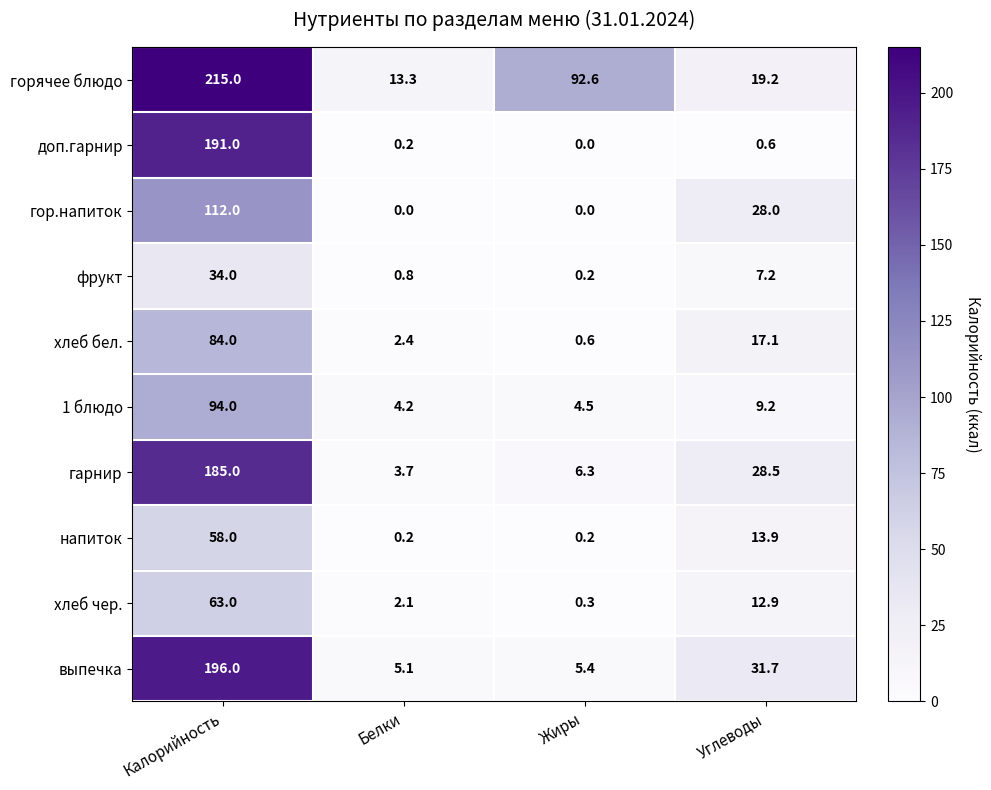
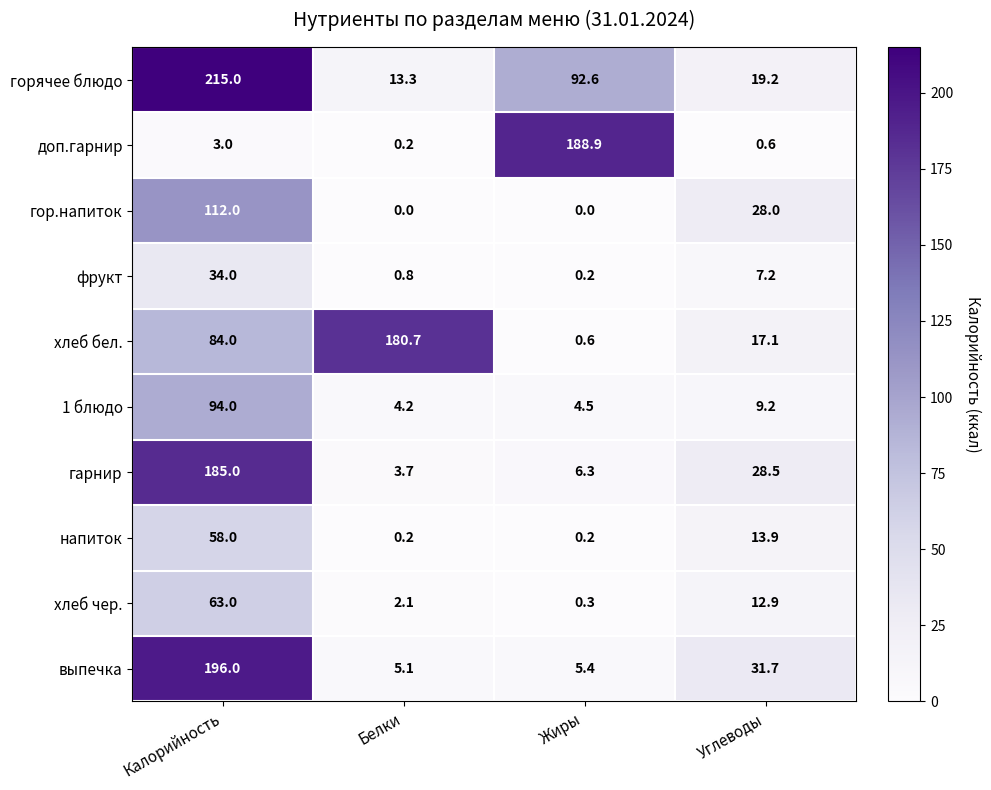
доп.гарнир, Калорийность: 191.0 -> 3.0
доп.гарнир, Жиры: 0.0 -> 188.9
хлеб бел., Белки: 2.4 -> 180.7
